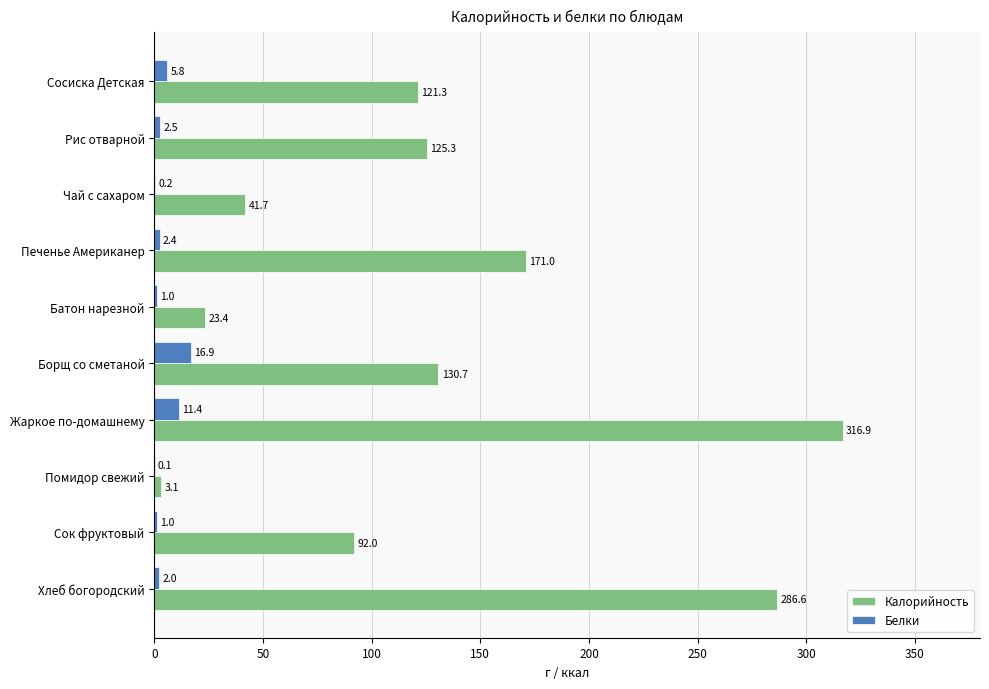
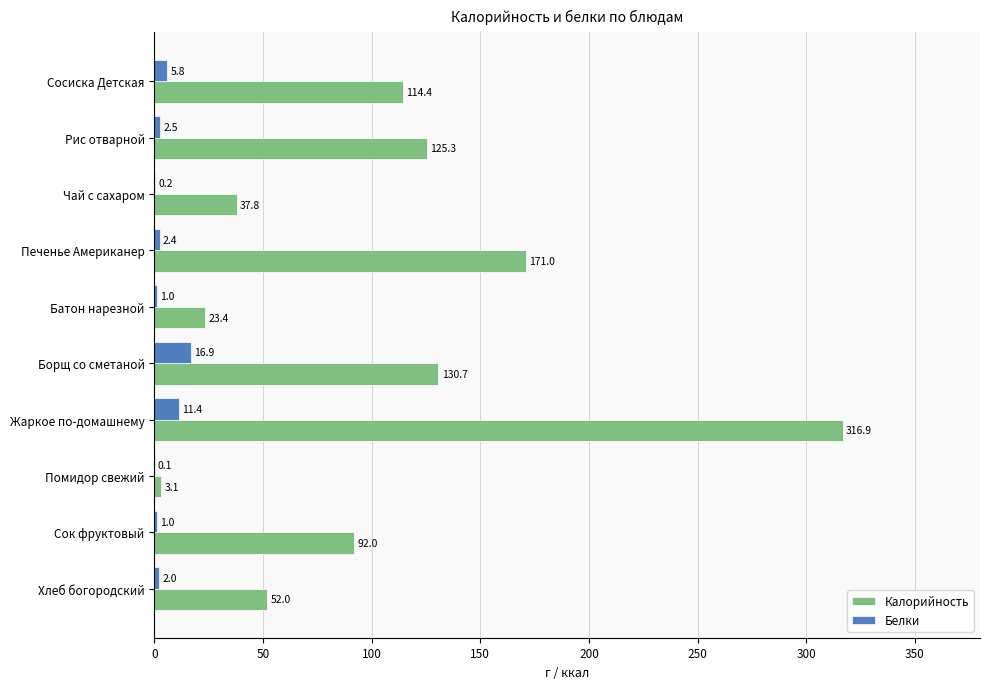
Калорийность, Сосиска Детская: 121.3 -> 114.4
Калорийность, Чай с сахаром: 41.7 -> 37.8
Калорийность, Хлеб богородский: 286.6 -> 52.0
